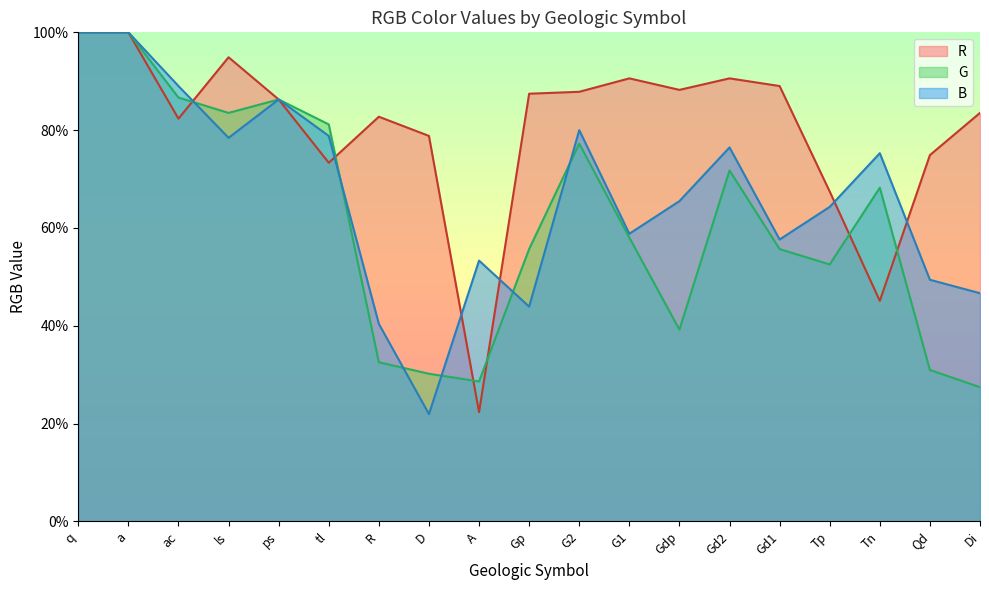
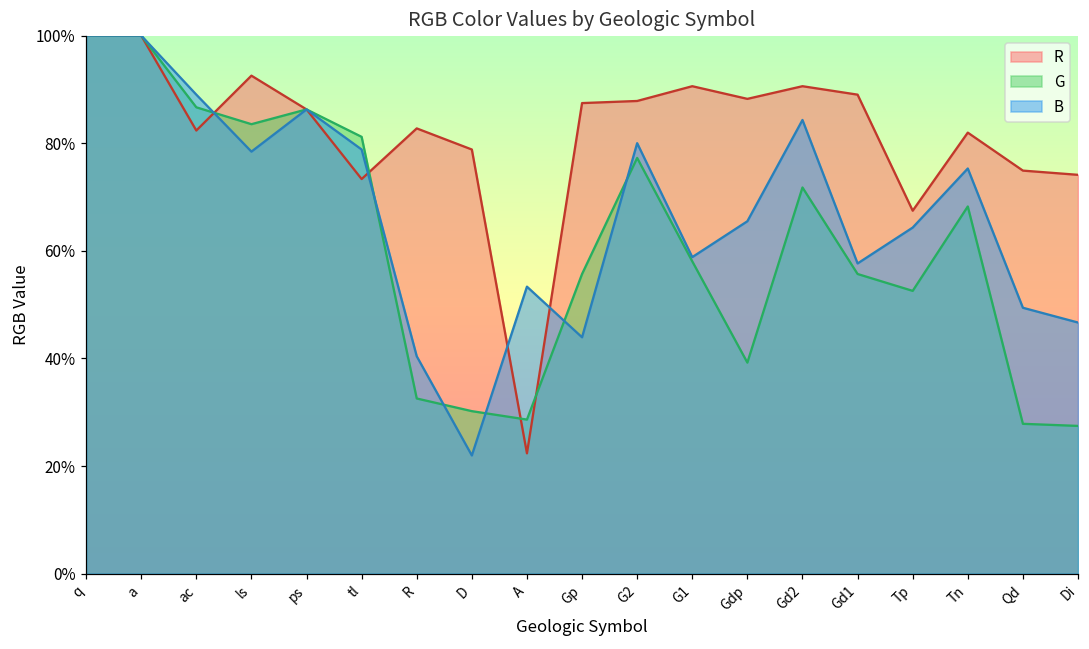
R, ls: 95% -> 93%
B, Gd2: 76% -> 84%
R, Tn: 45% -> 82%
G, Qd: 31% -> 28%
R, Di: 84% -> 74%
